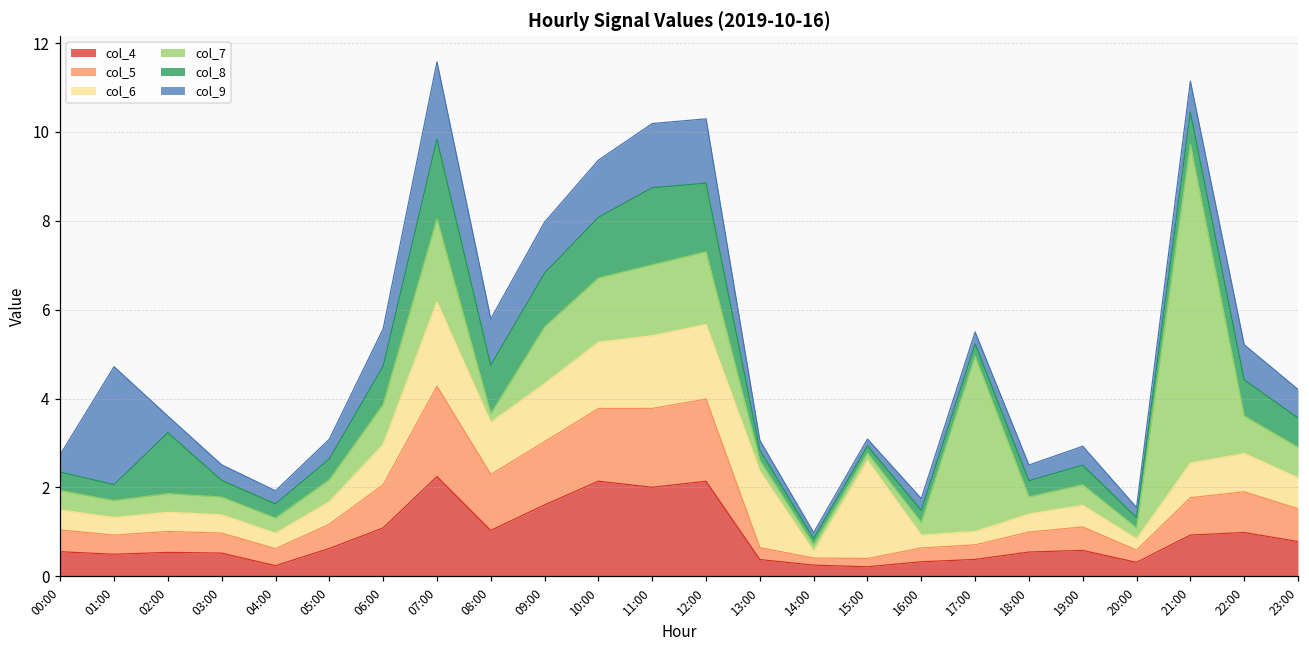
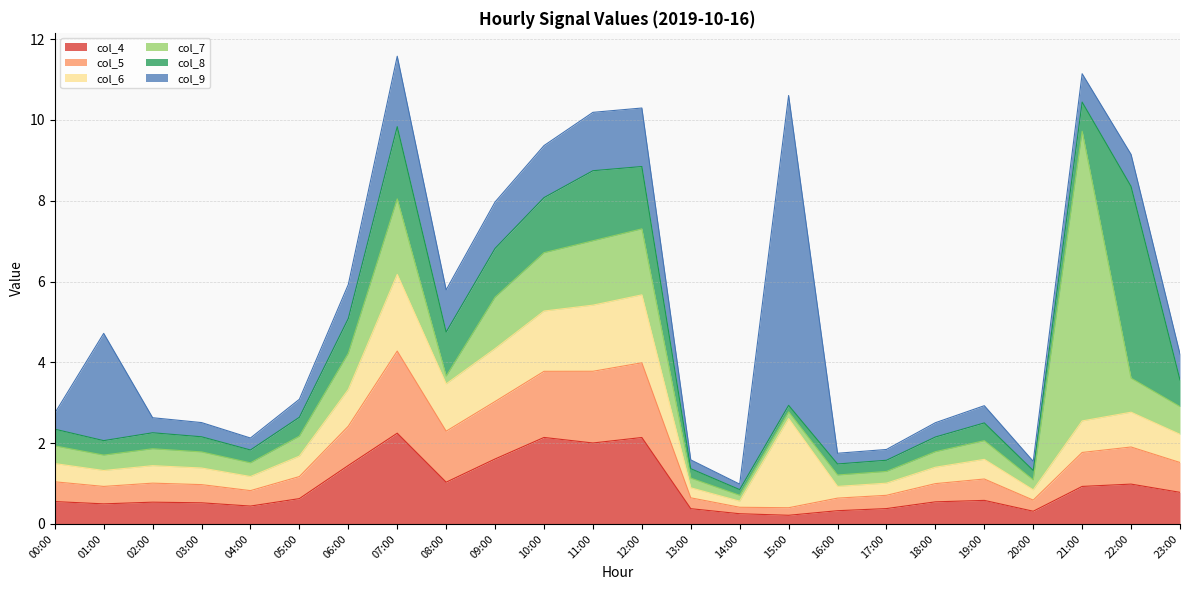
col_8, 02:00: 1.4 -> 0.4
col_4, 04:00: 0.2 -> 0.4
col_4, 06:00: 1.1 -> 1.4
col_6, 13:00: 1.7 -> 0.2
col_9, 15:00: 0.2 -> 7.7
col_7, 17:00: 3.9 -> 0.3
col_8, 22:00: 0.8 -> 4.7
